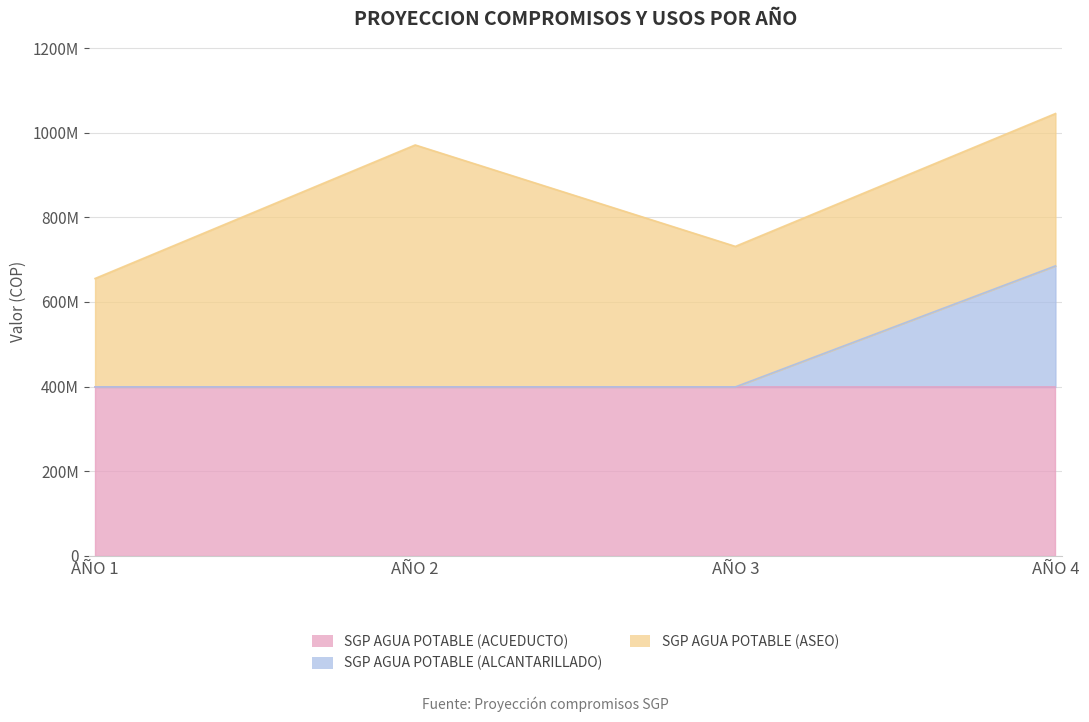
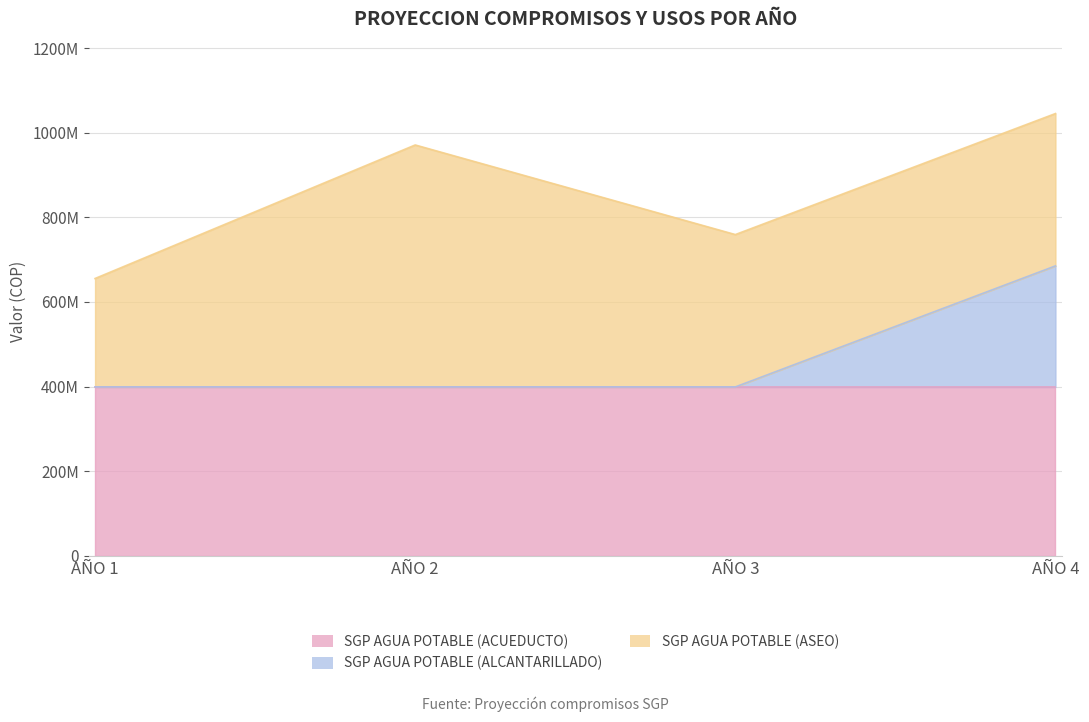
SGP AGUA POTABLE (ASEO), AÑO 3: 330000000 -> 360000000
